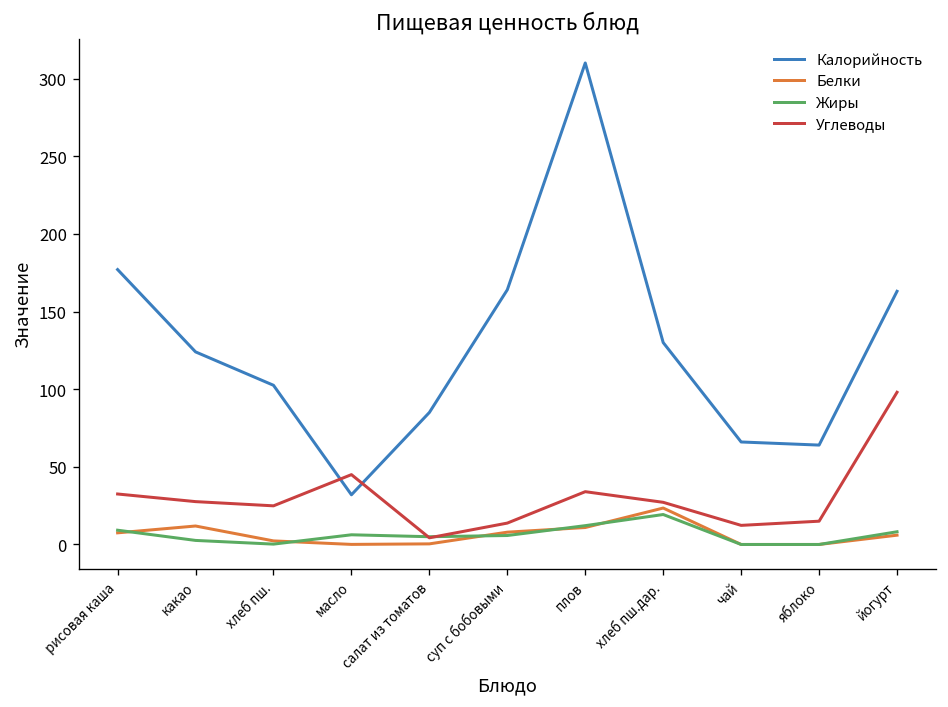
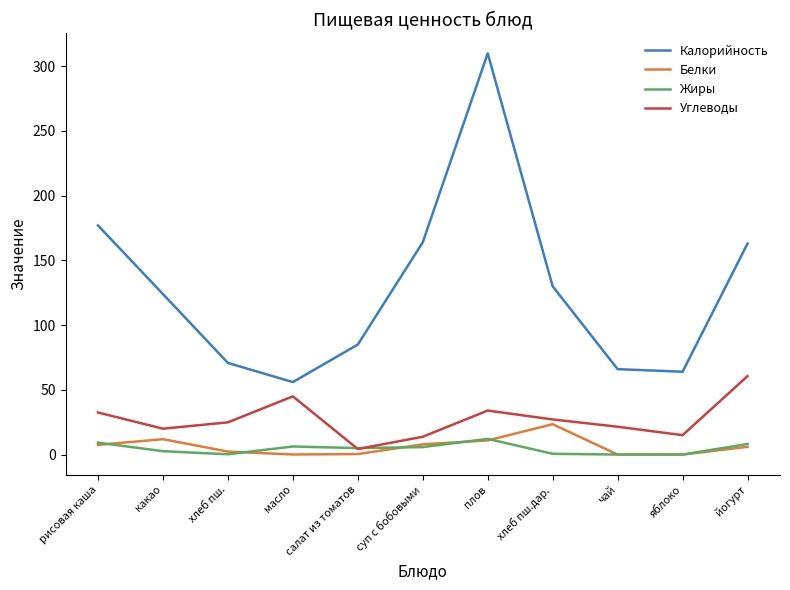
Углеводы, какао: 28 -> 20
Калорийность, хлеб пш.: 103 -> 71
Калорийность, масло: 32 -> 56
Жиры, хлеб пш.дар.: 19 -> 1
Углеводы, чай: 12 -> 22
Углеводы, йогурт: 98 -> 61
